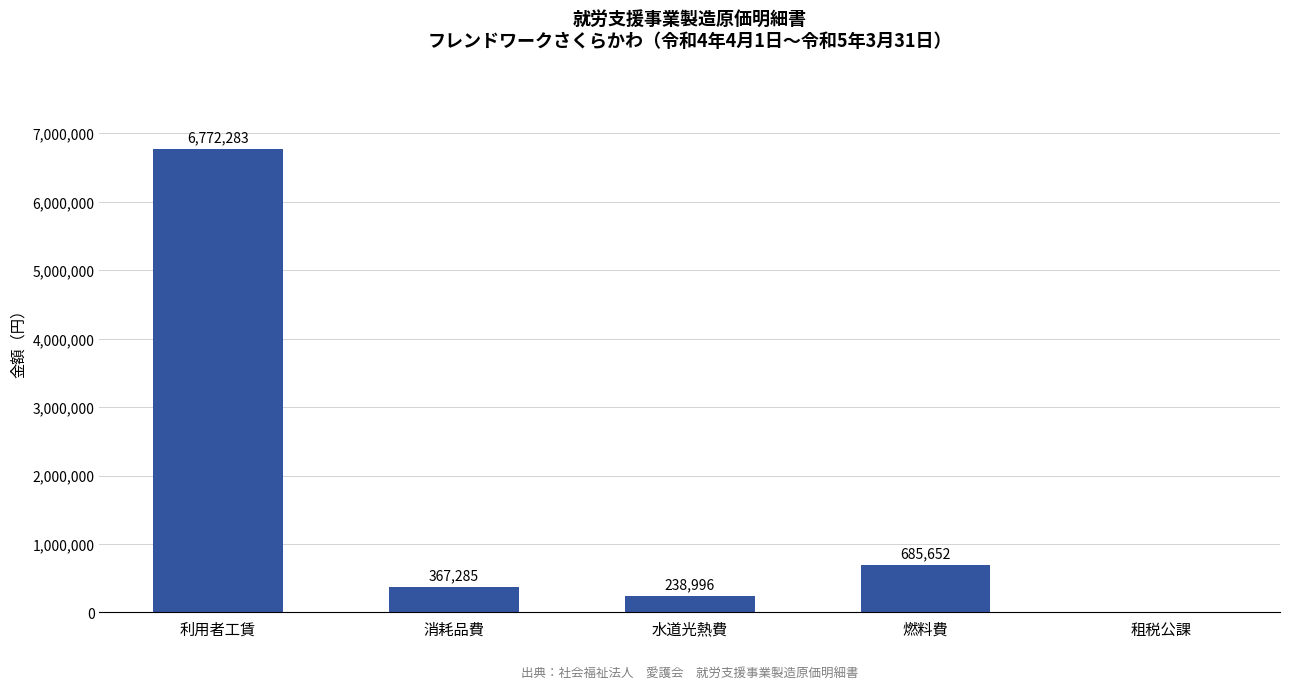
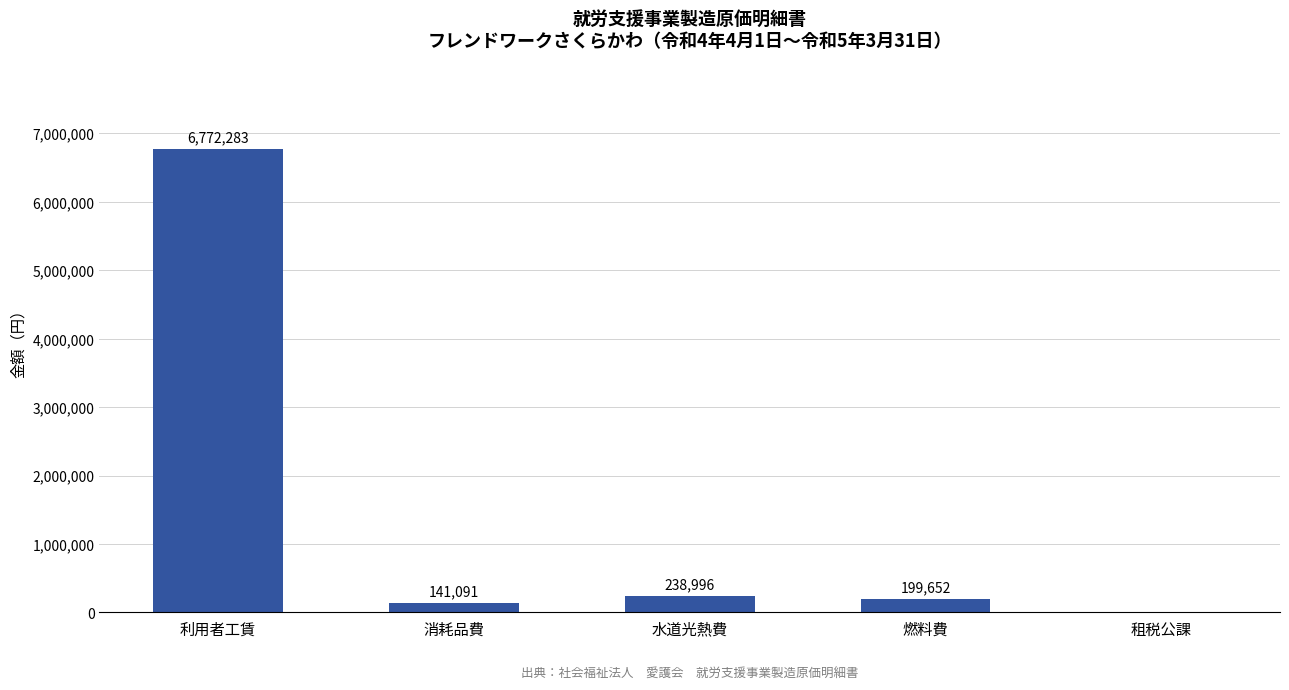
消耗品費: 367,285 -> 141,091
燃料費: 685,652 -> 199,652
